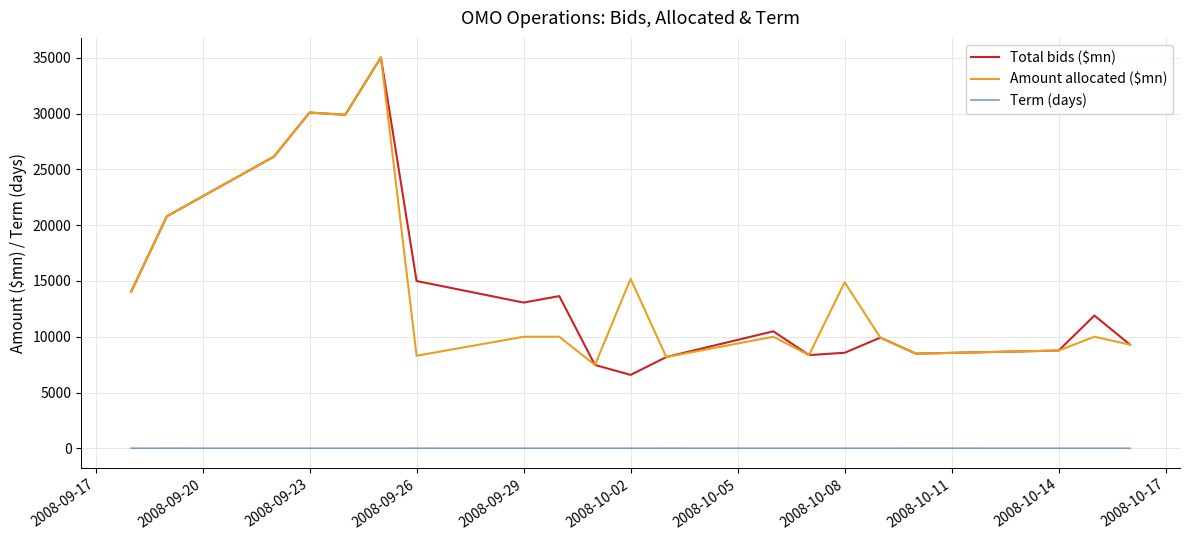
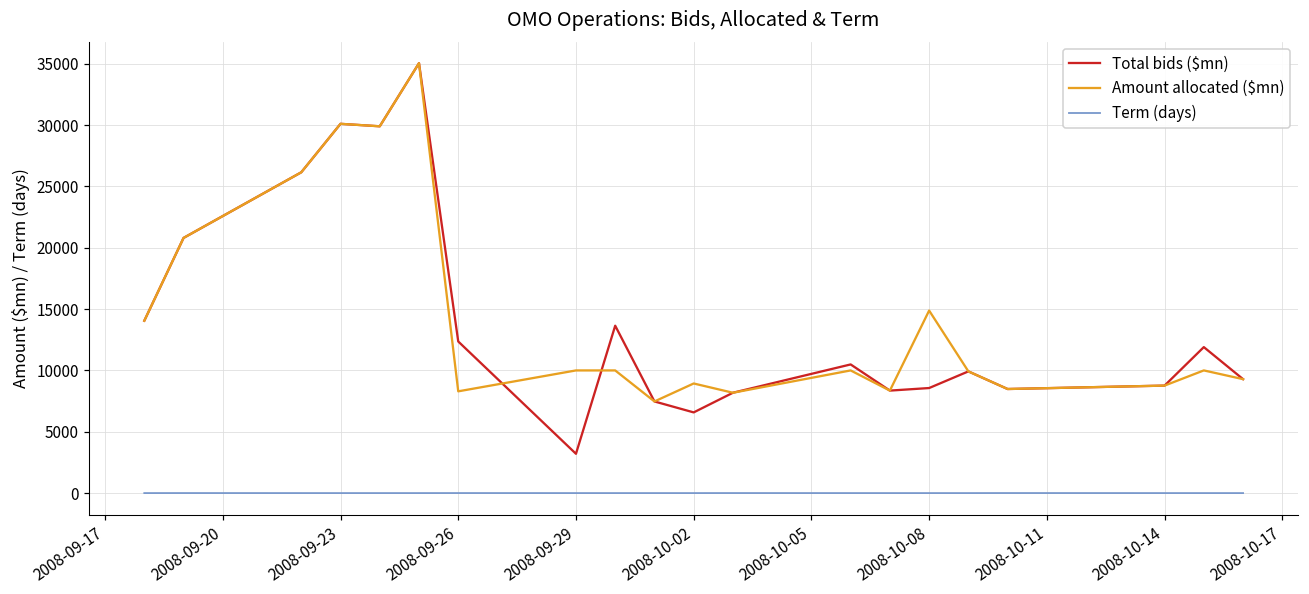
Total bids ($mn), 2008-09-26: 15000 -> 12400
Total bids ($mn), 2008-09-29: 13100 -> 3200
Amount allocated ($mn), 2008-10-02: 15200 -> 8900
